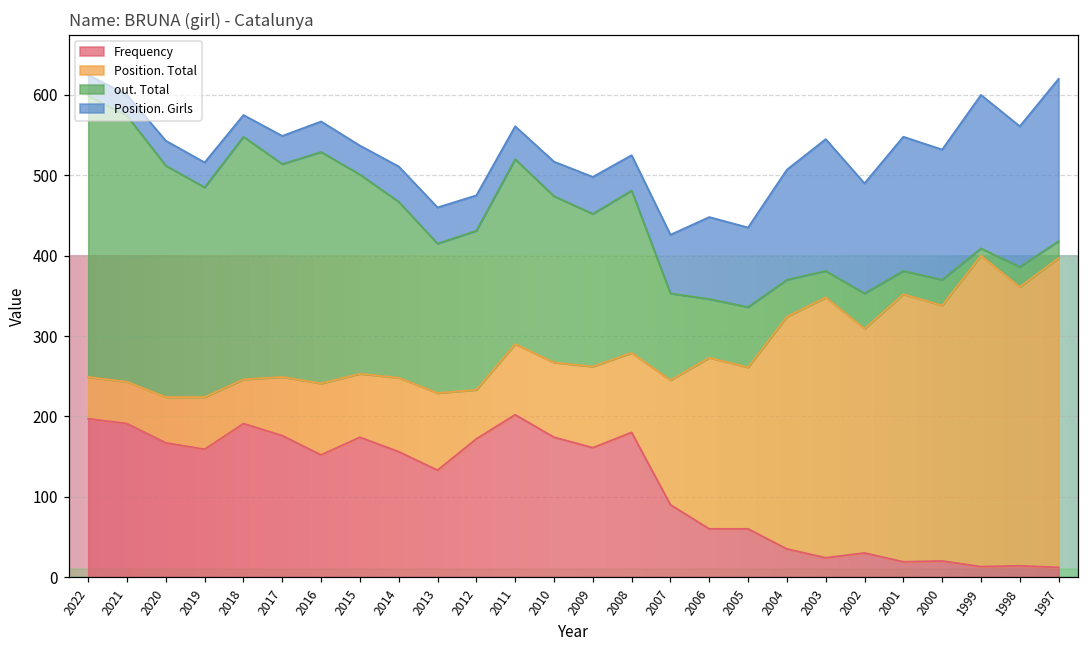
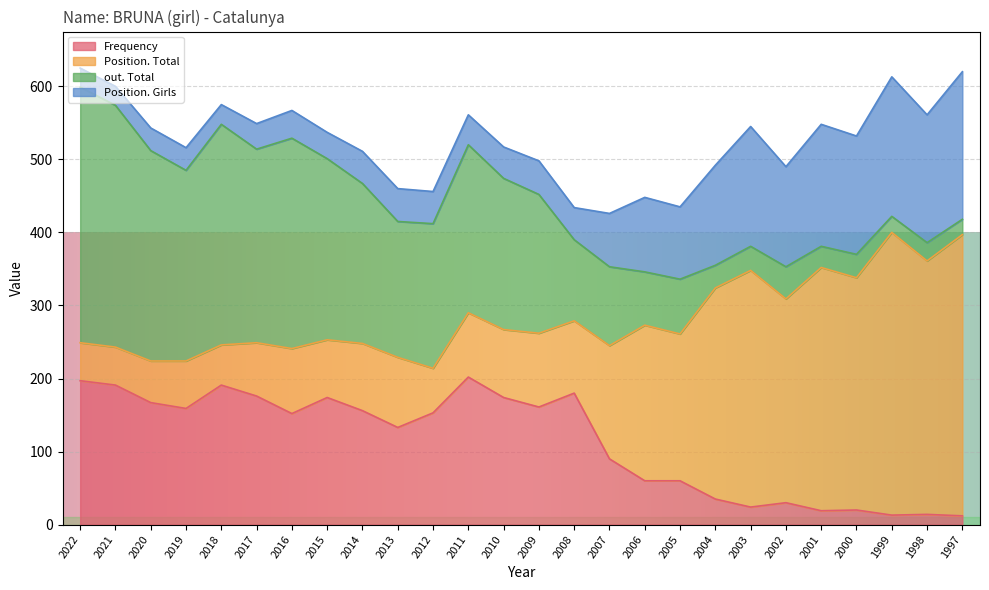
Frequency, 2012: 170 -> 150
out. Total, 2008: 200 -> 110
out. Total, 2004: 50 -> 30
out. Total, 1999: 10 -> 20
